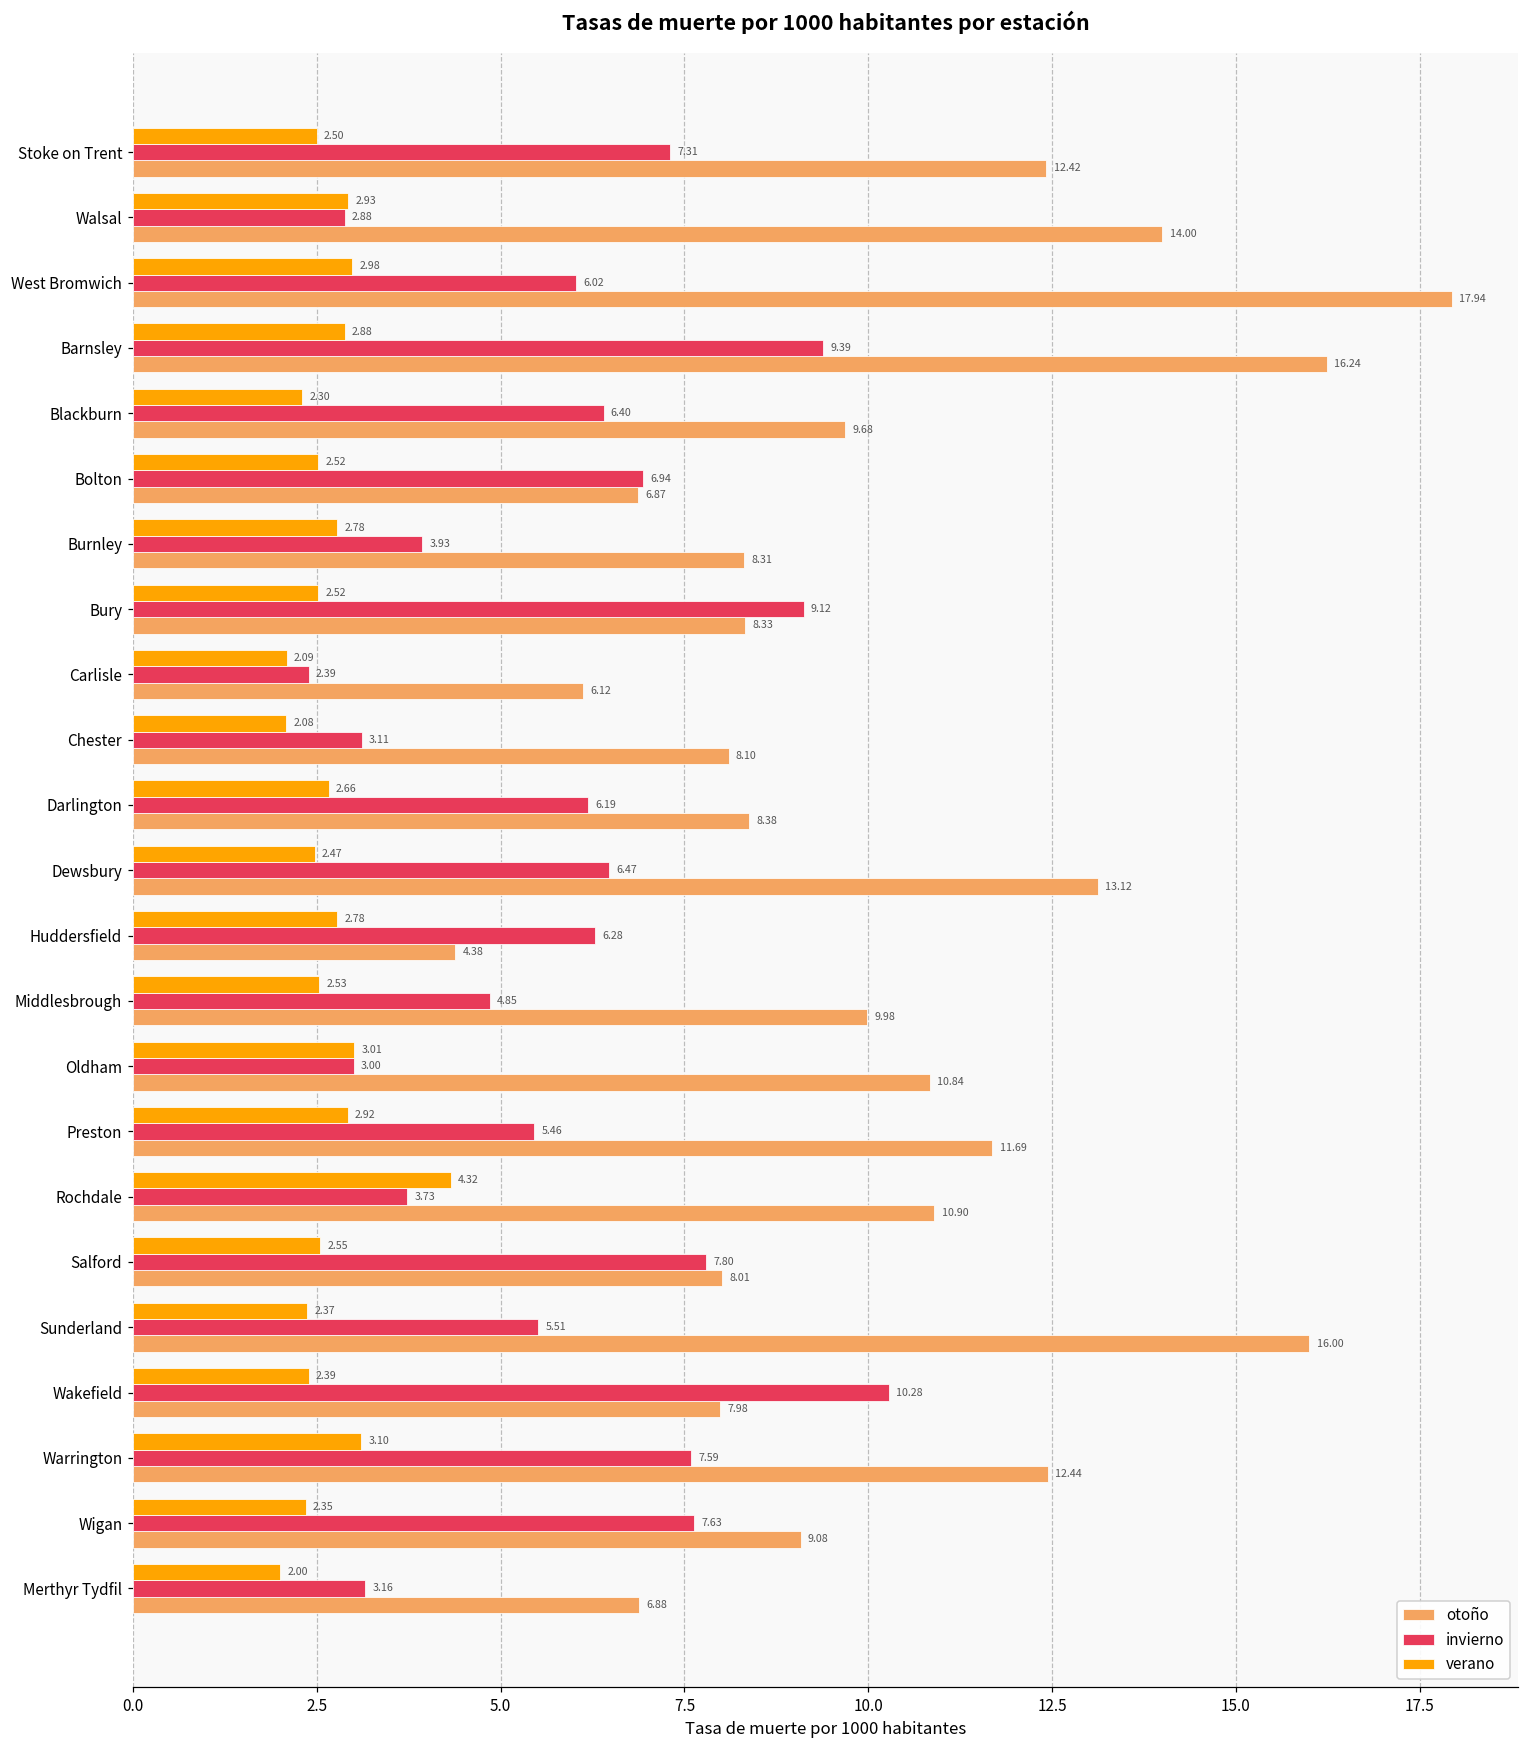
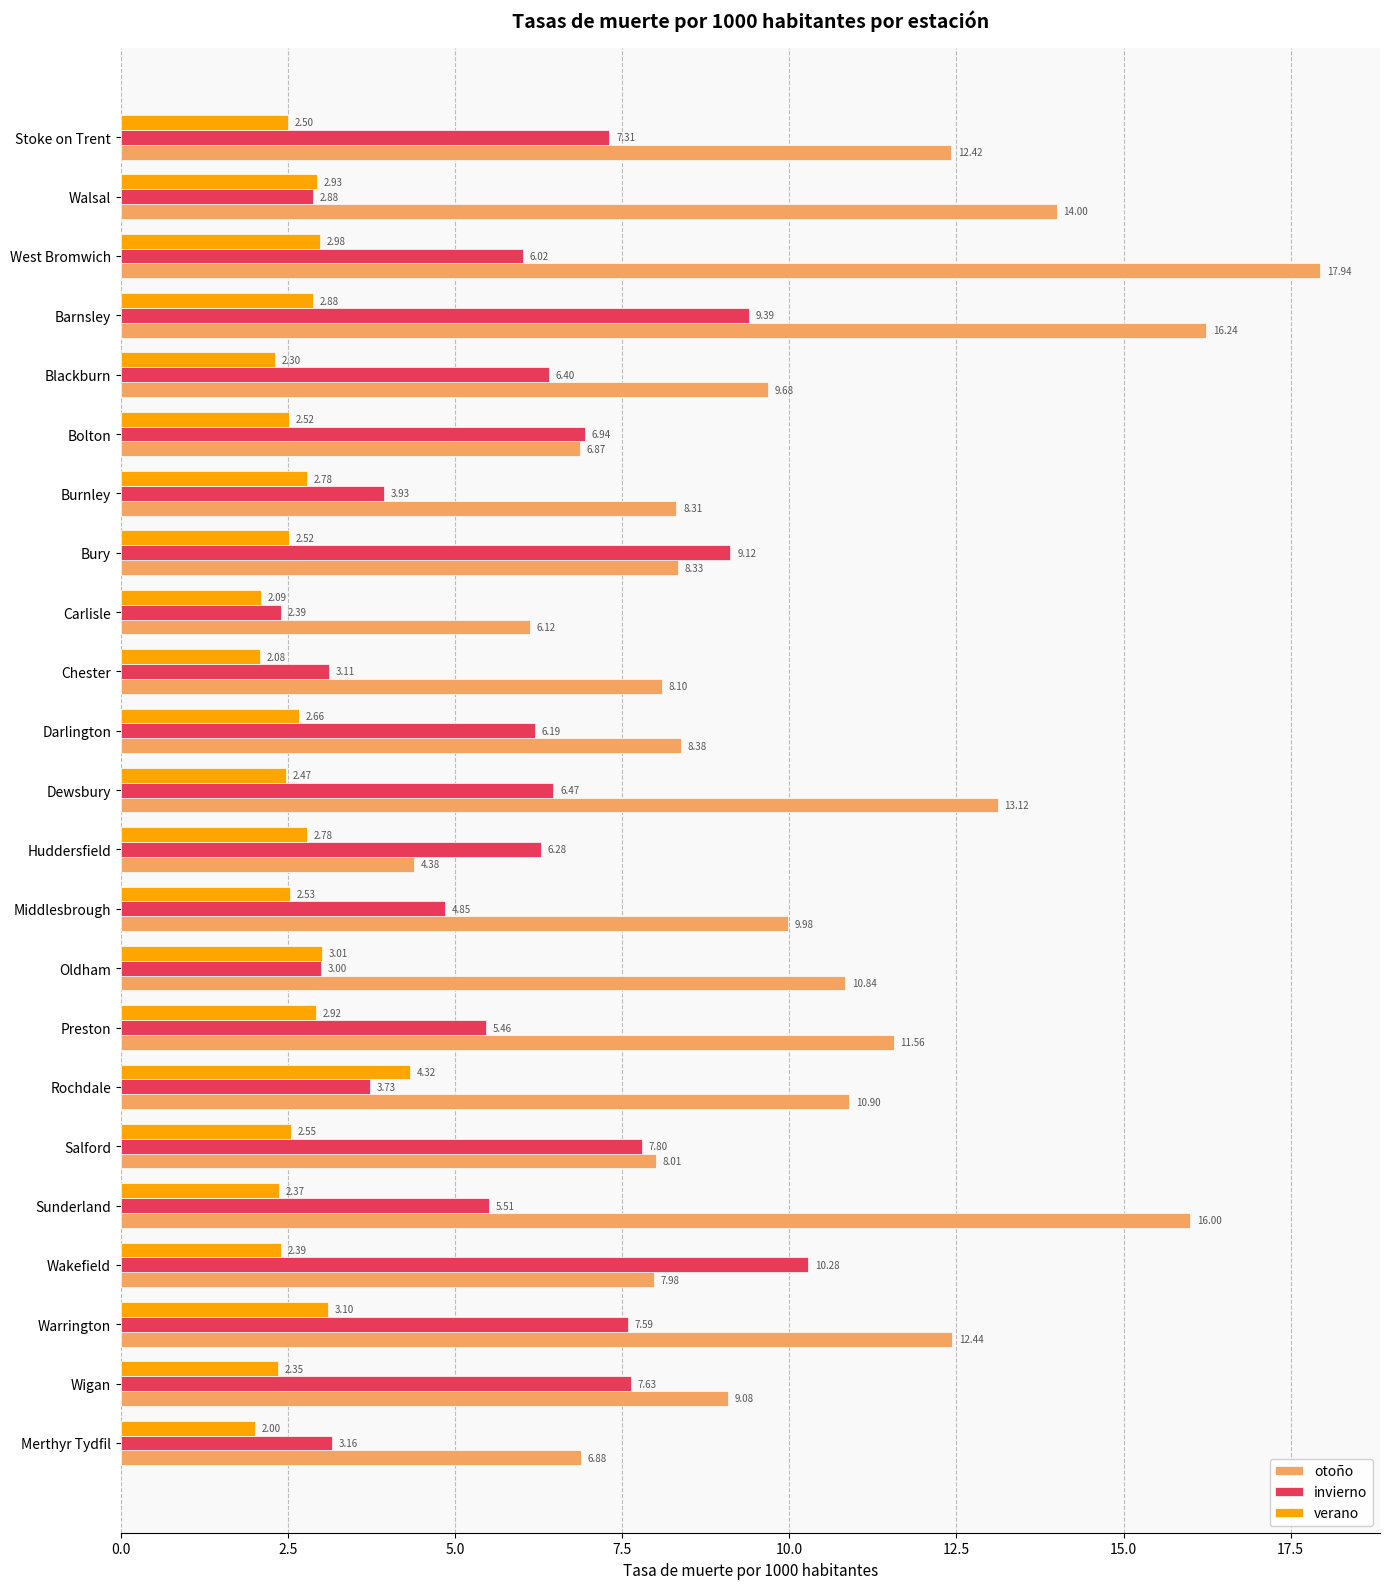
otoño, Preston: 11.69 -> 11.56
